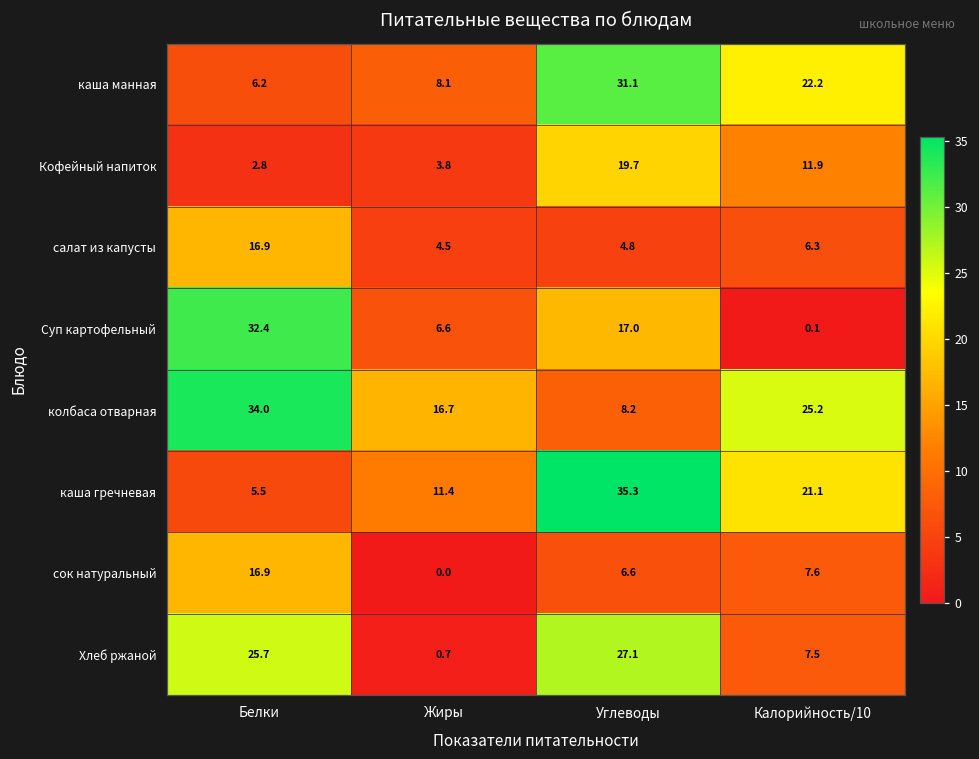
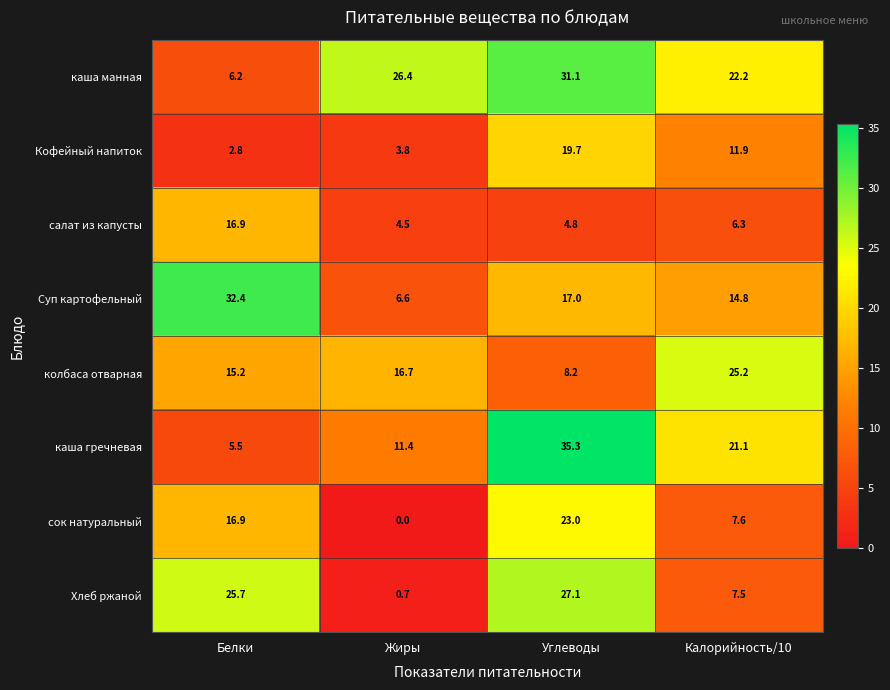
каша манная, Жиры: 8.1 -> 26.4
Суп картофельный, Калорийность/10: 0.1 -> 14.8
колбаса отварная, Белки: 34.0 -> 15.2
сок натуральный, Углеводы: 6.6 -> 23.0
